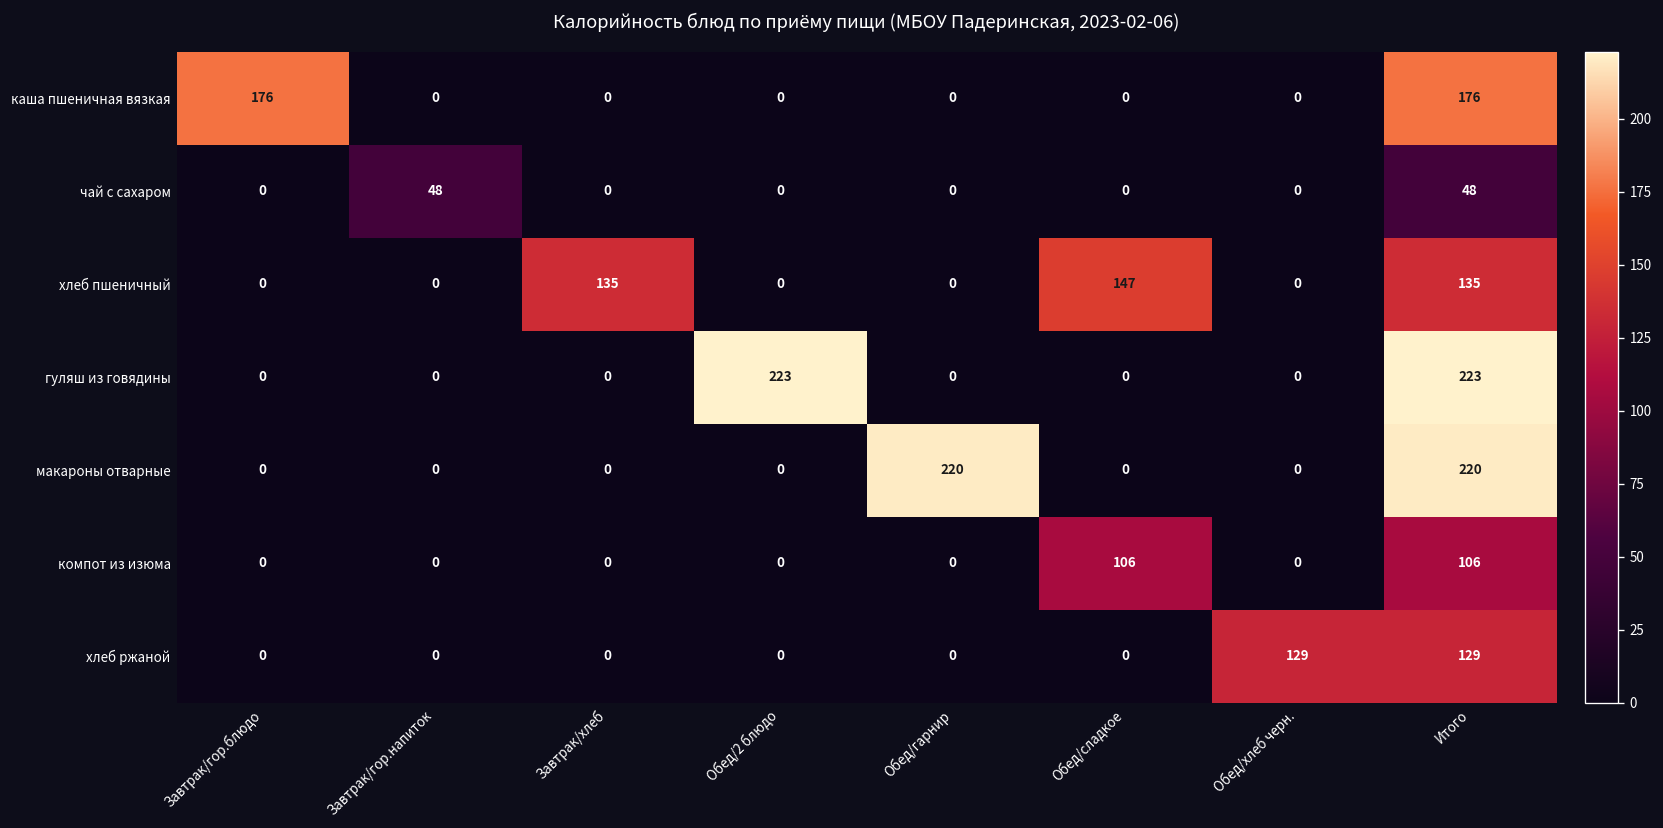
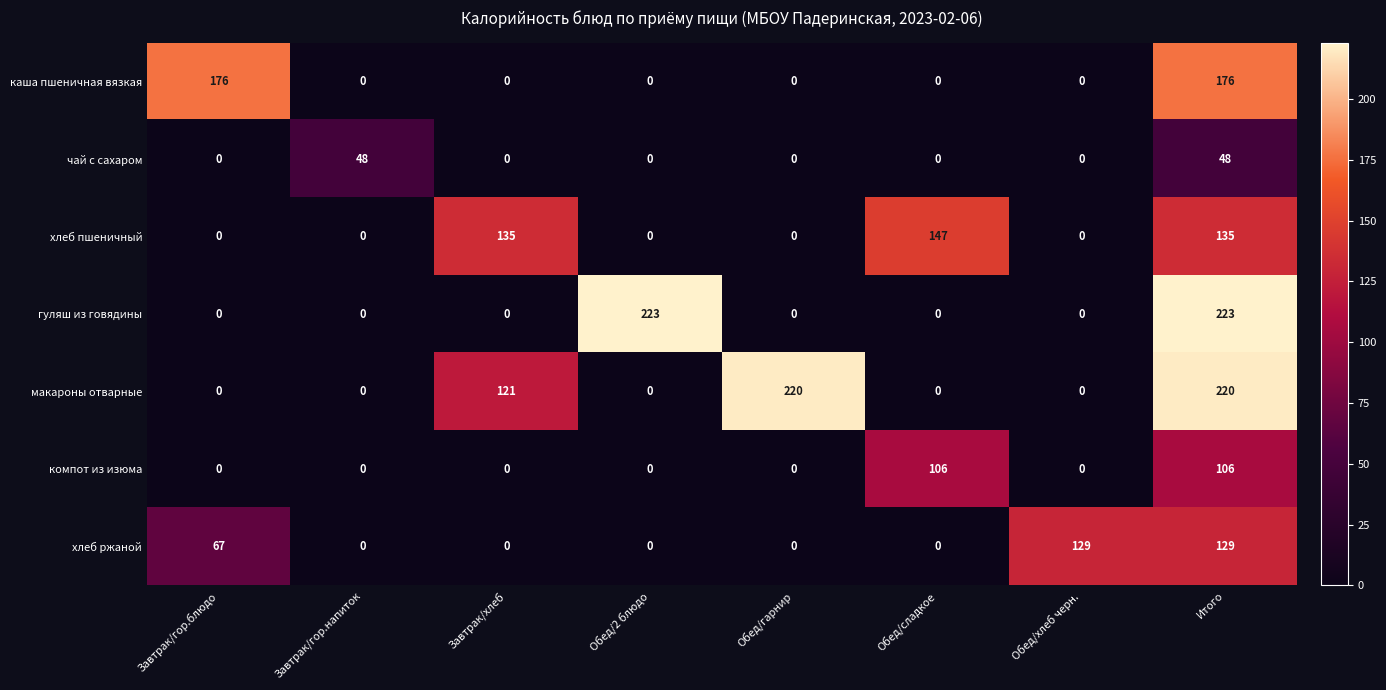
макароны отварные, Завтрак/хлеб: 0 -> 121
хлеб ржаной, Завтрак/гор.блюдо: 0 -> 67
